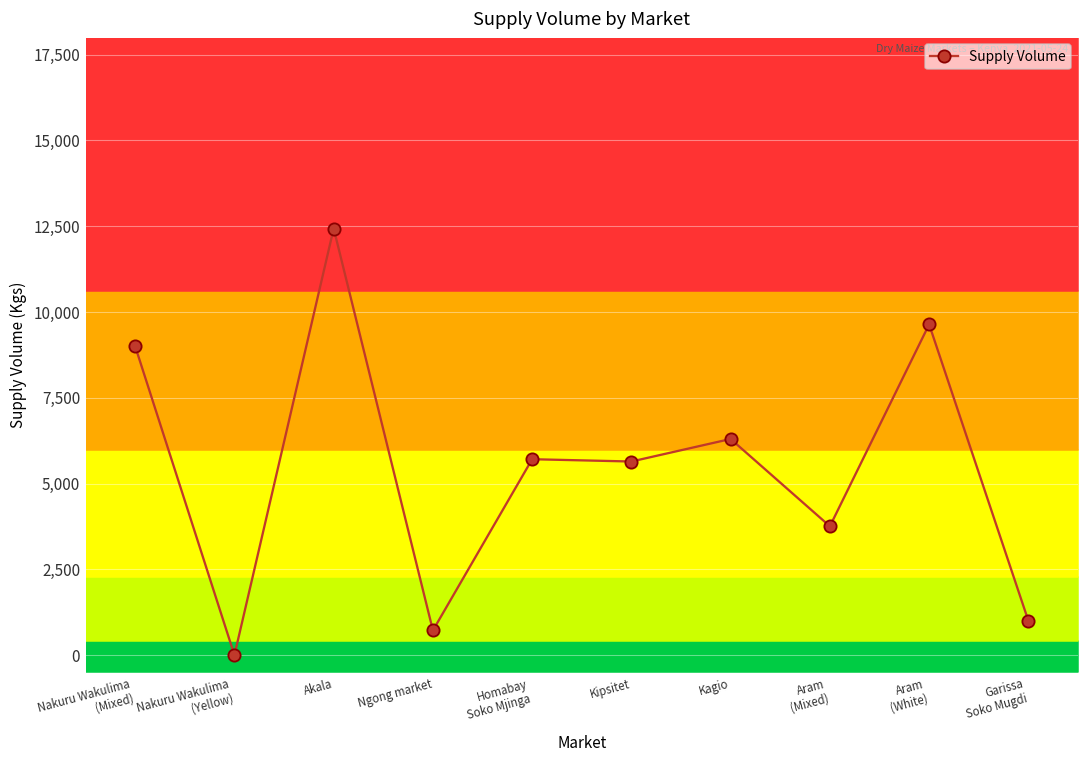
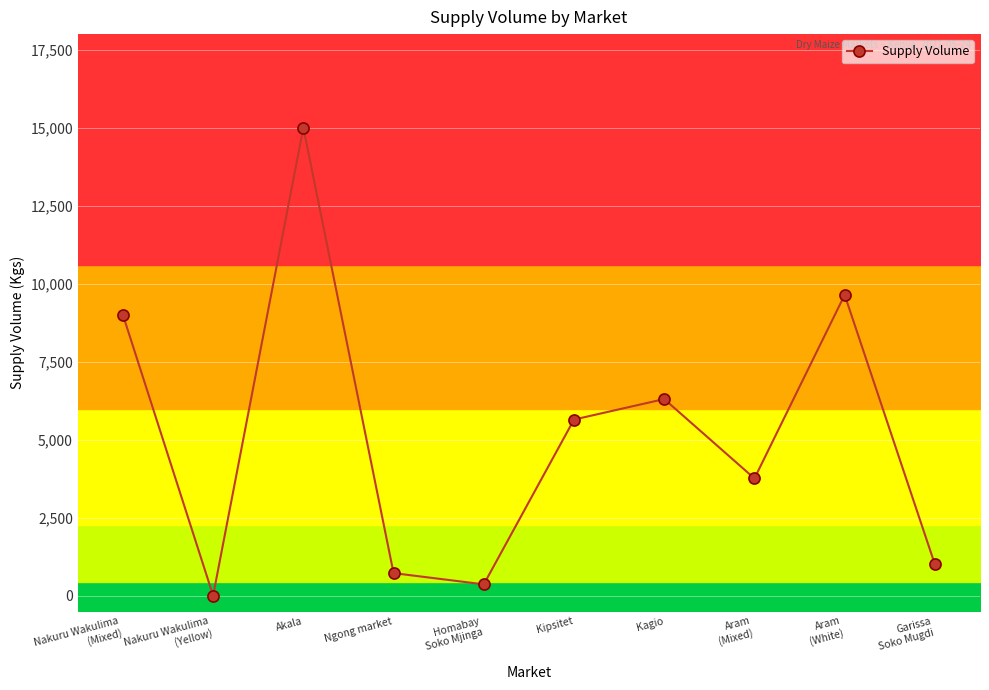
Supply Volume, Akala: 12,400 -> 15,000
Supply Volume, Homabay Soko Mjinga: 5,700 -> 400
